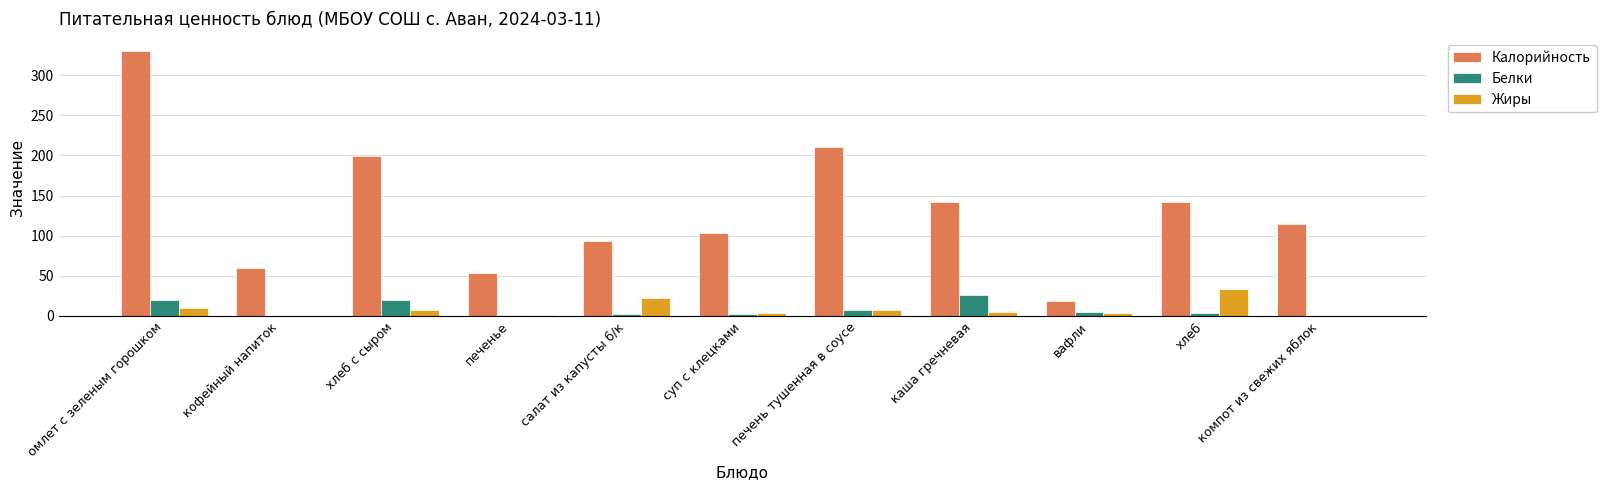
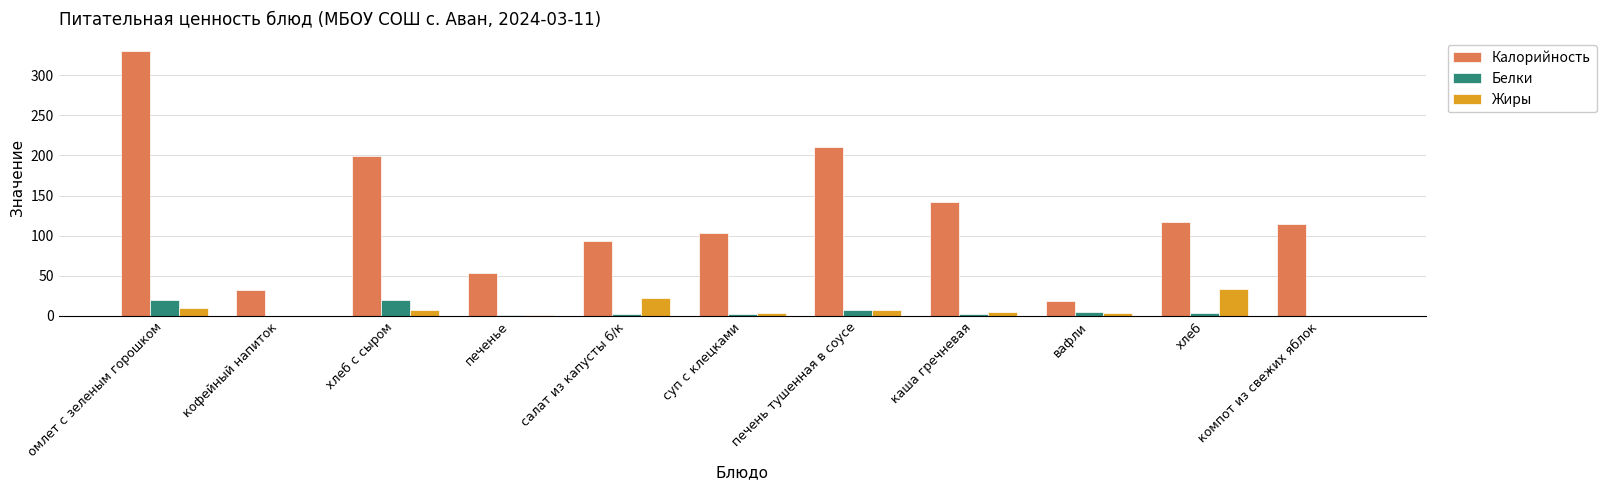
Калорийность, кофейный напиток: 60 -> 30
Белки, каша гречневая: 30 -> 0
Калорийность, хлеб: 140 -> 120
